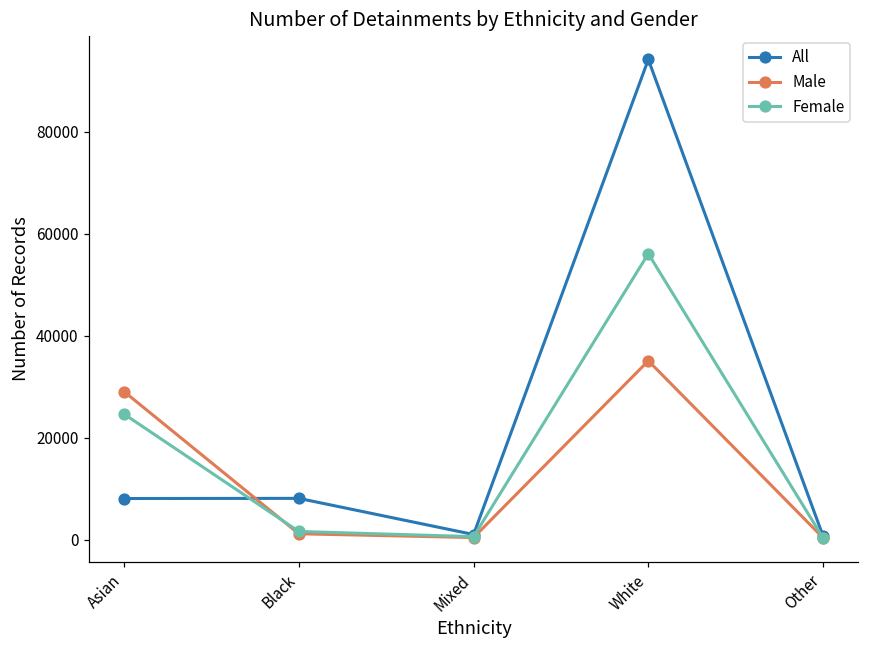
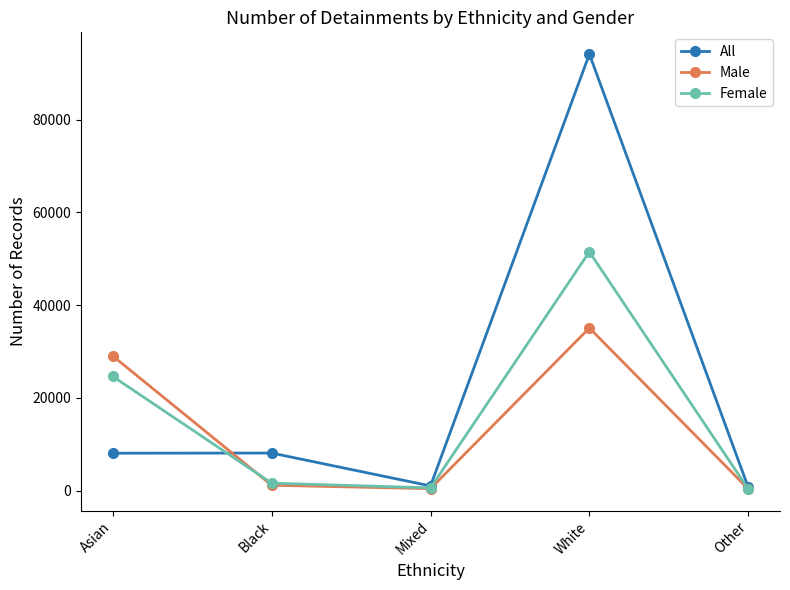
Female, White: 56000 -> 52000
